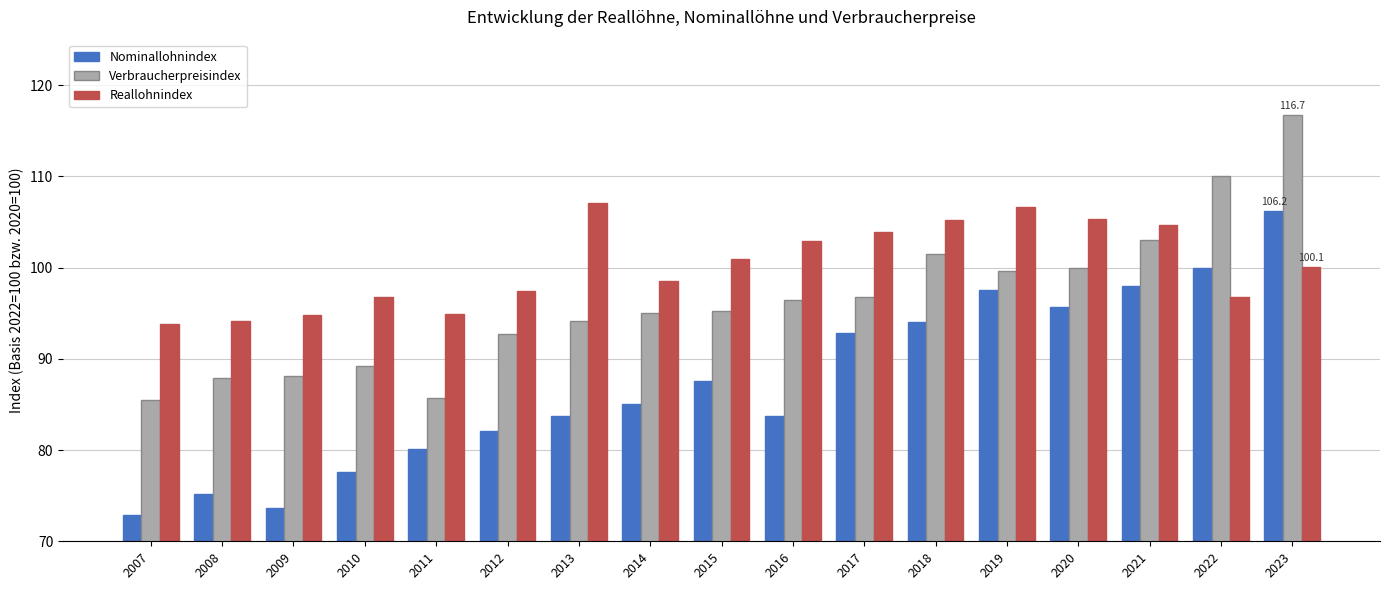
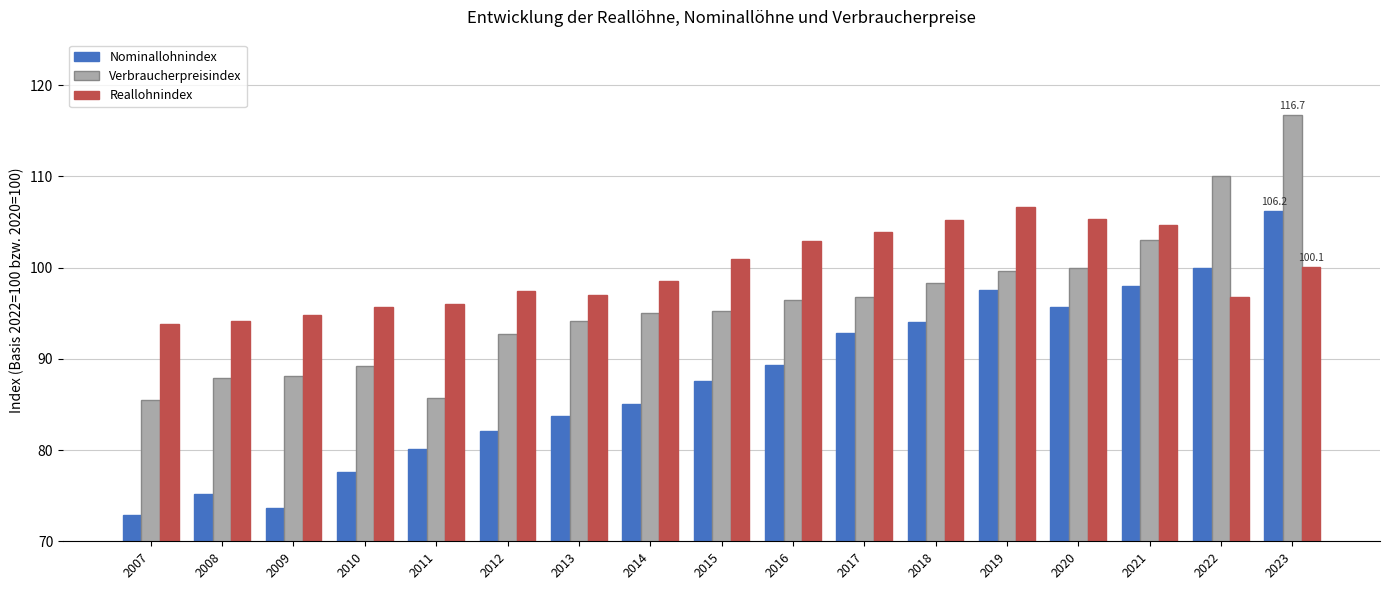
Reallohnindex, 2010: 97 -> 96
Reallohnindex, 2011: 95 -> 96
Reallohnindex, 2013: 107 -> 97
Nominallohnindex, 2016: 84 -> 89
Verbraucherpreisindex, 2018: 102 -> 98
